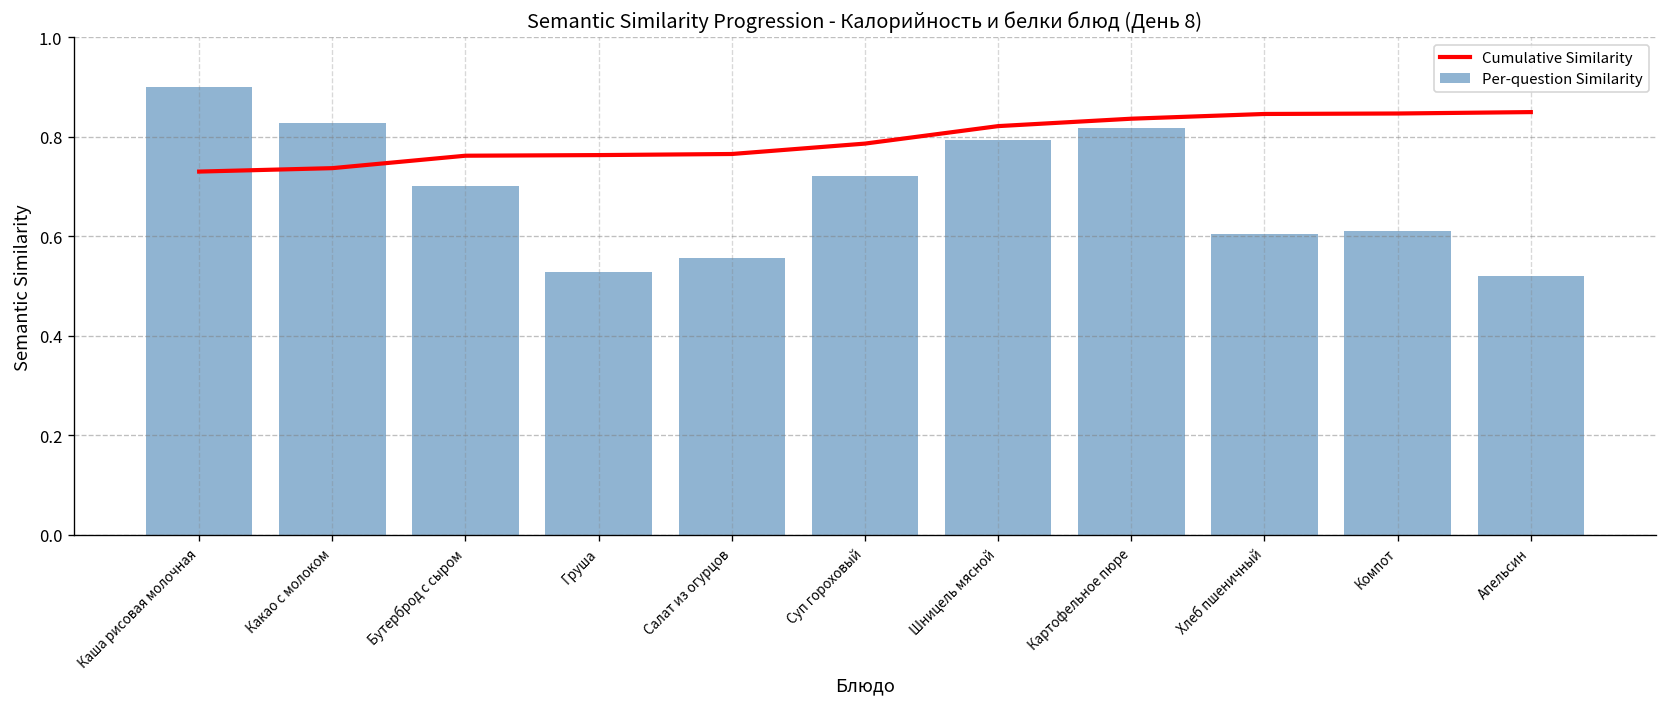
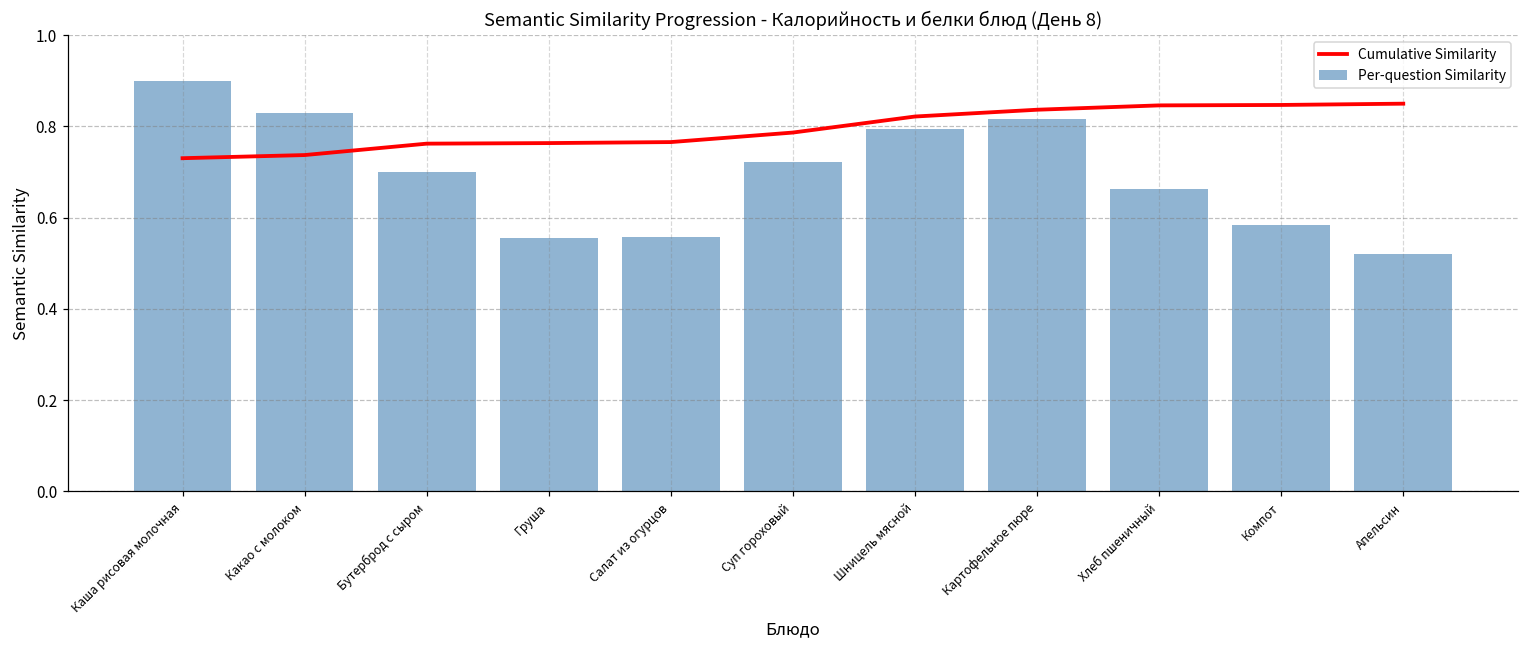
Per-question Similarity, Груша: 0.53 -> 0.55
Per-question Similarity, Хлеб пшеничный: 0.61 -> 0.66
Per-question Similarity, Компот: 0.61 -> 0.58
